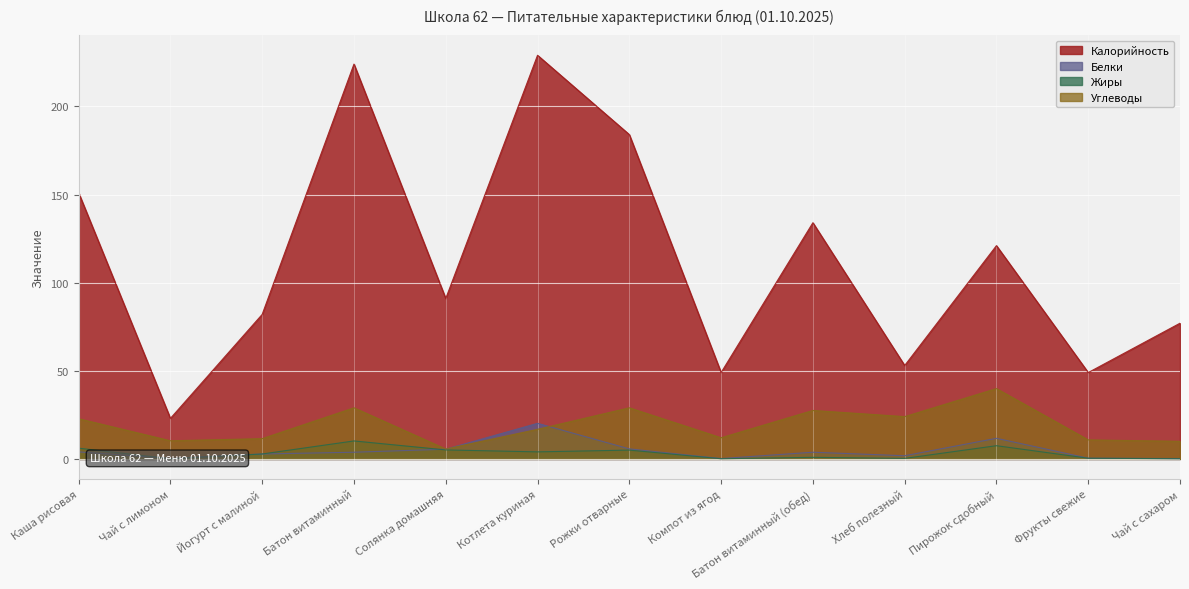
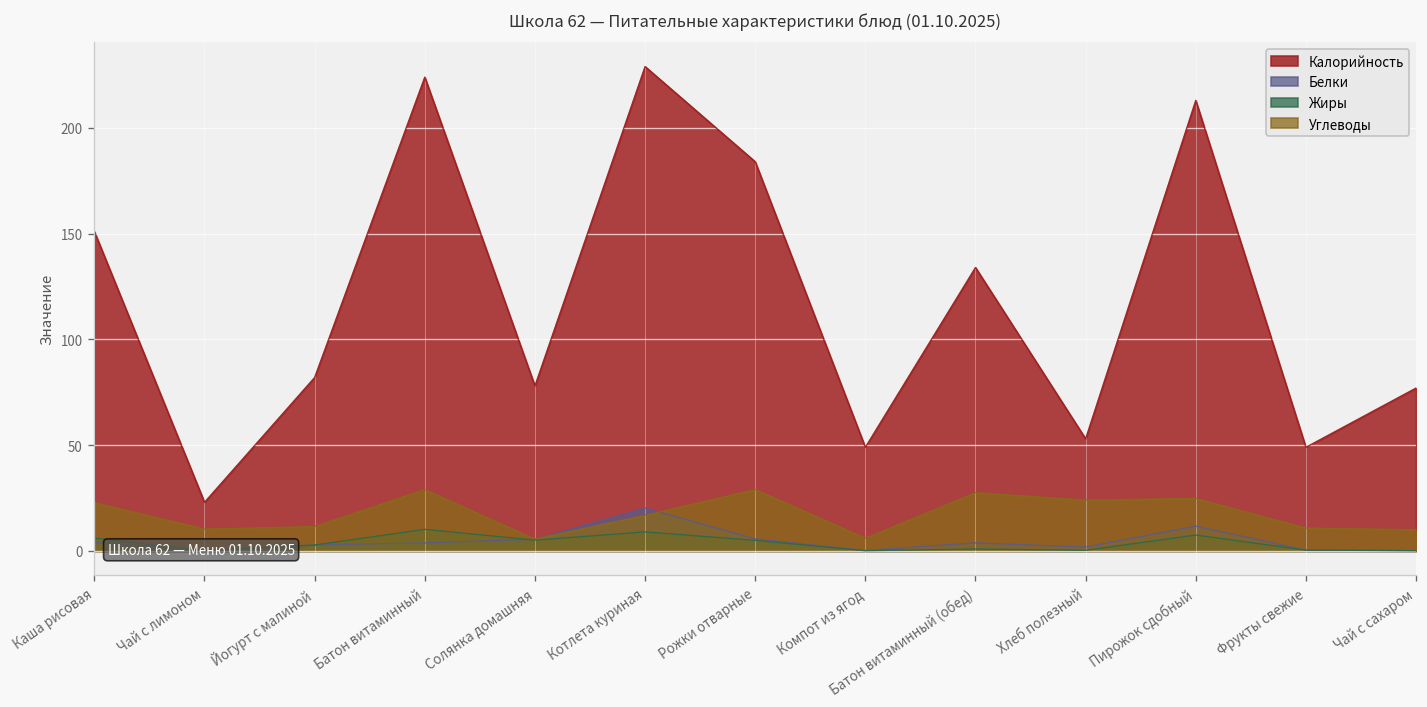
Калорийность, Солянка домашняя: 91 -> 78
Жиры, Котлета куриная: 4 -> 9
Углеводы, Компот из ягод: 12 -> 6
Калорийность, Пирожок сдобный: 121 -> 213
Углеводы, Пирожок сдобный: 40 -> 25
